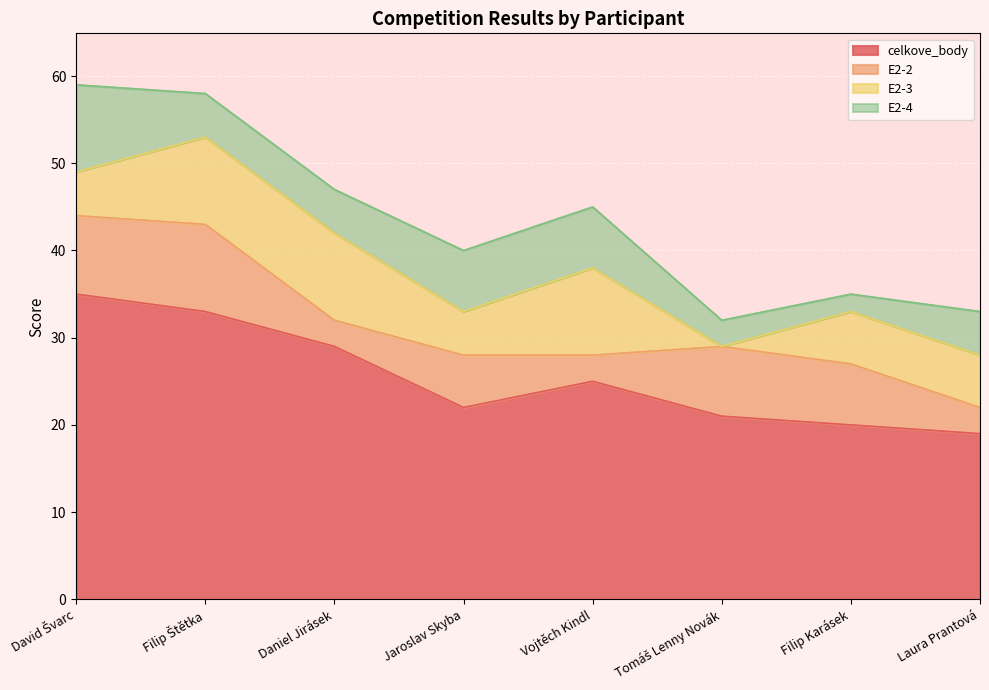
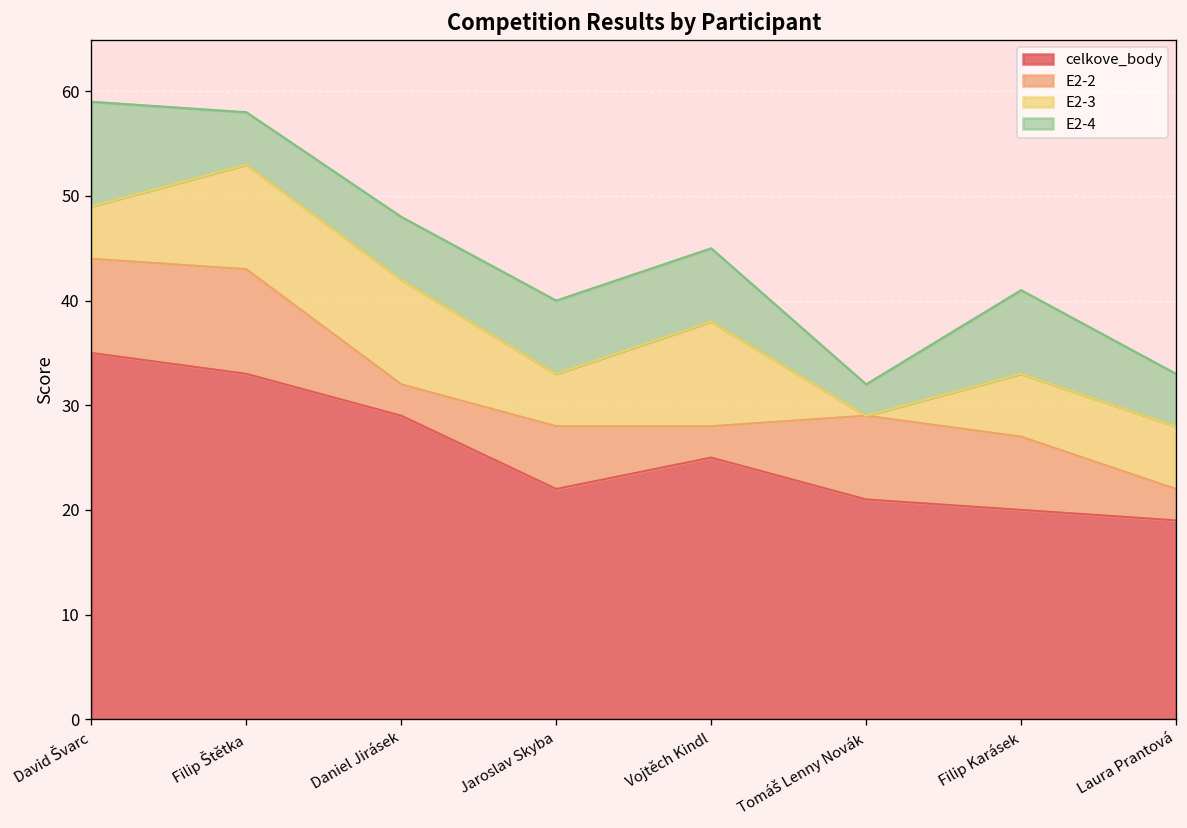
E2-4, Daniel Jirásek: 5 -> 6
E2-4, Filip Karásek: 2 -> 8
